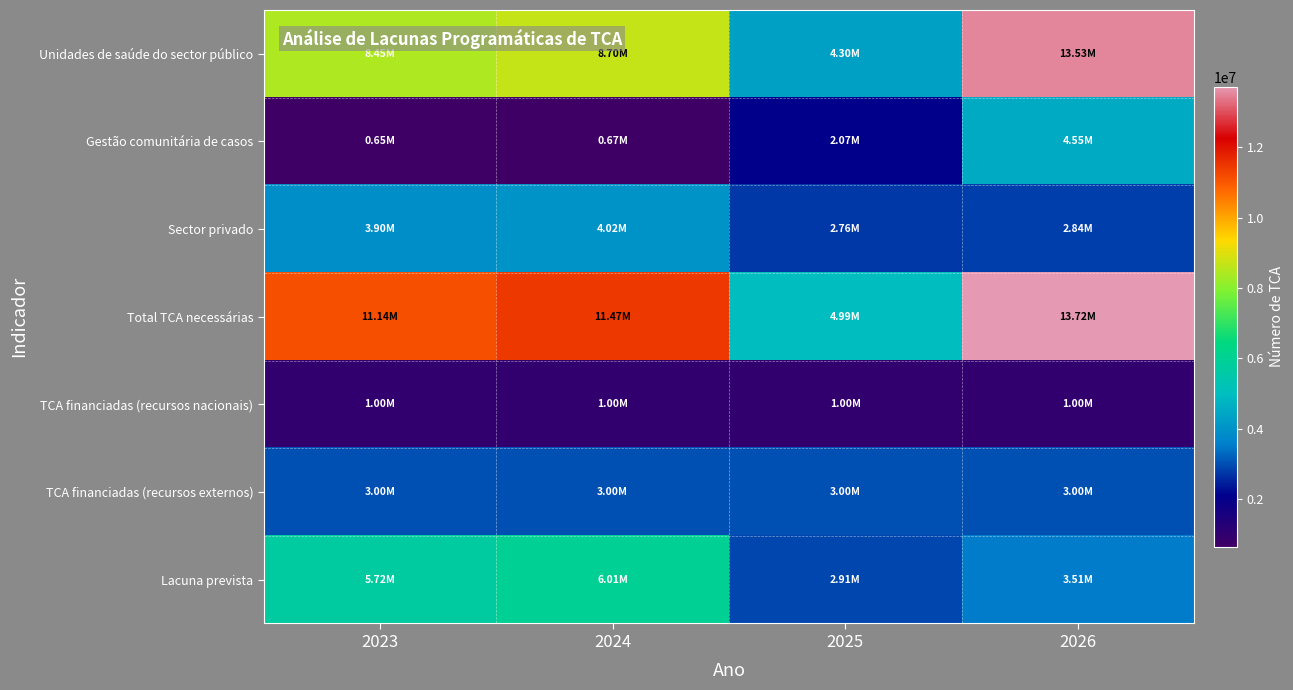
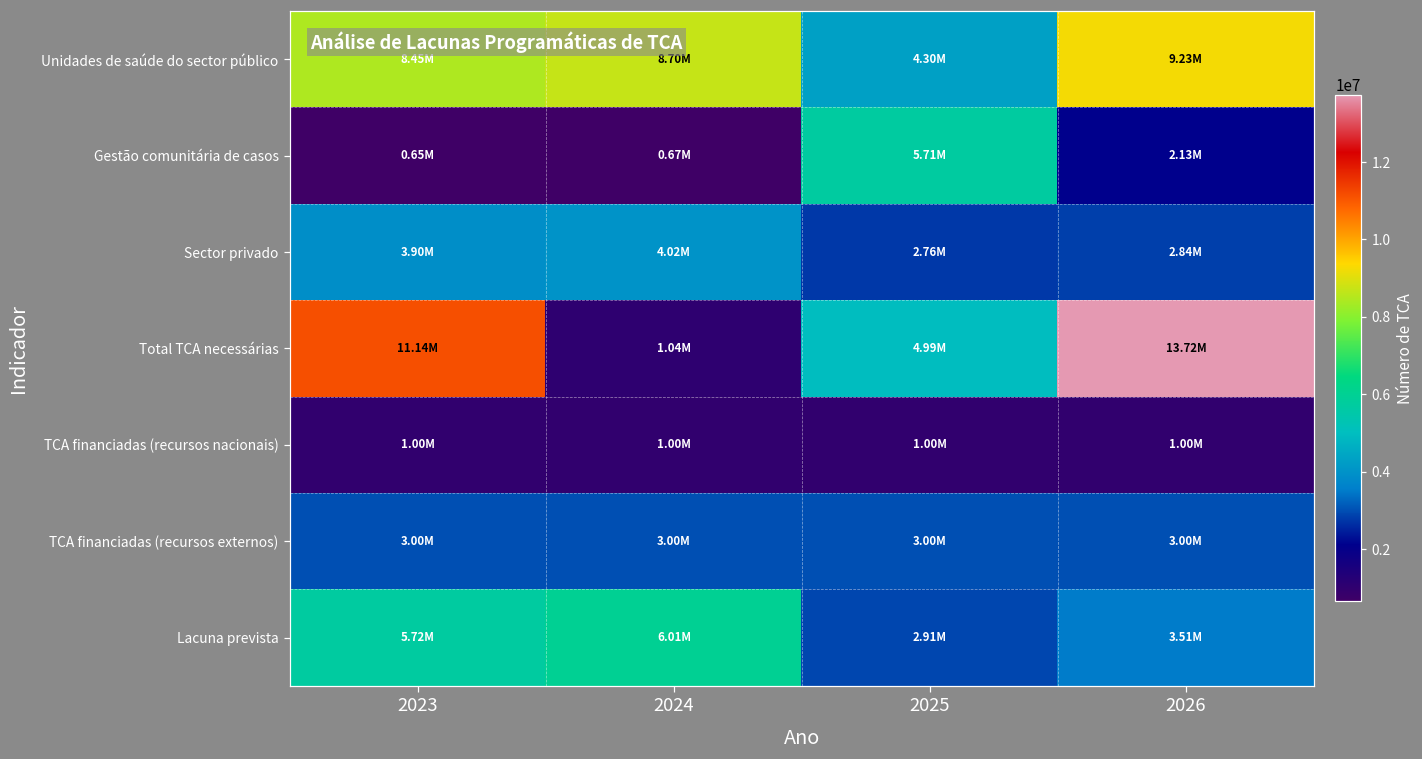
Unidades de saúde do sector público, 2026: 13.53M -> 9.23M
Gestão comunitária de casos, 2025: 2.07M -> 5.71M
Gestão comunitária de casos, 2026: 4.55M -> 2.13M
Total TCA necessárias, 2024: 11.47M -> 1.04M
